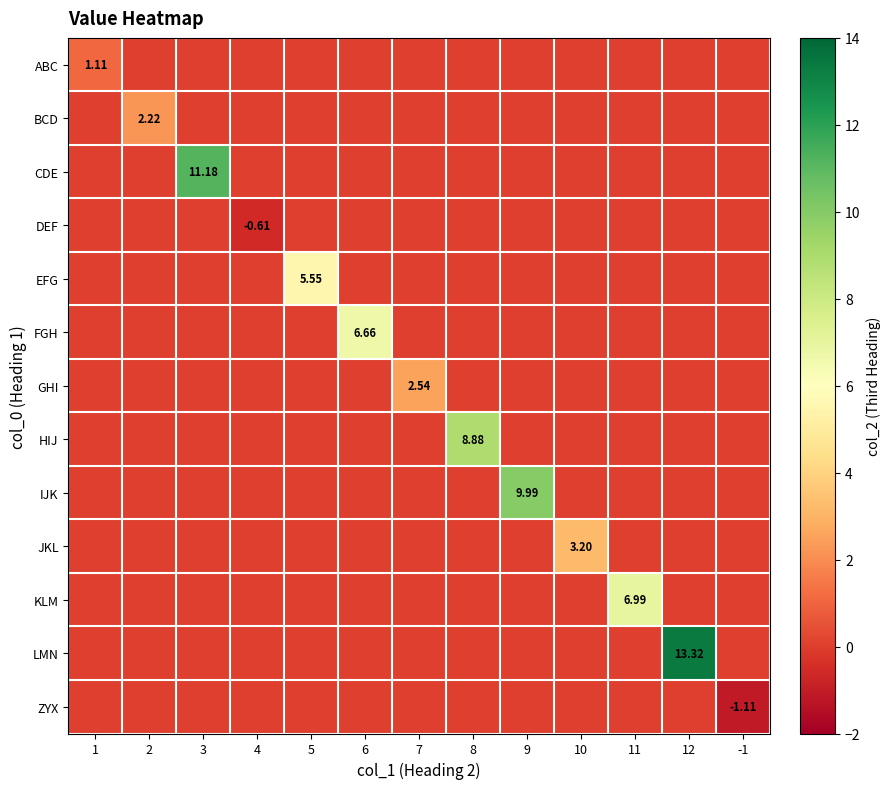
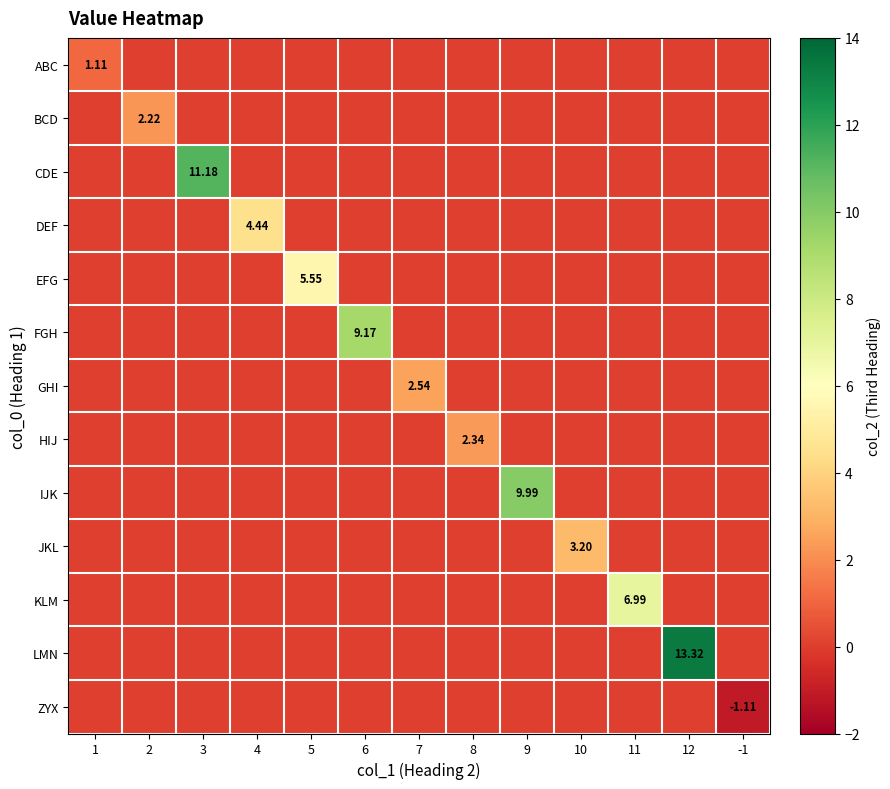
DEF, 4: -0.61 -> 4.44
FGH, 6: 6.66 -> 9.17
HIJ, 8: 8.88 -> 2.34
